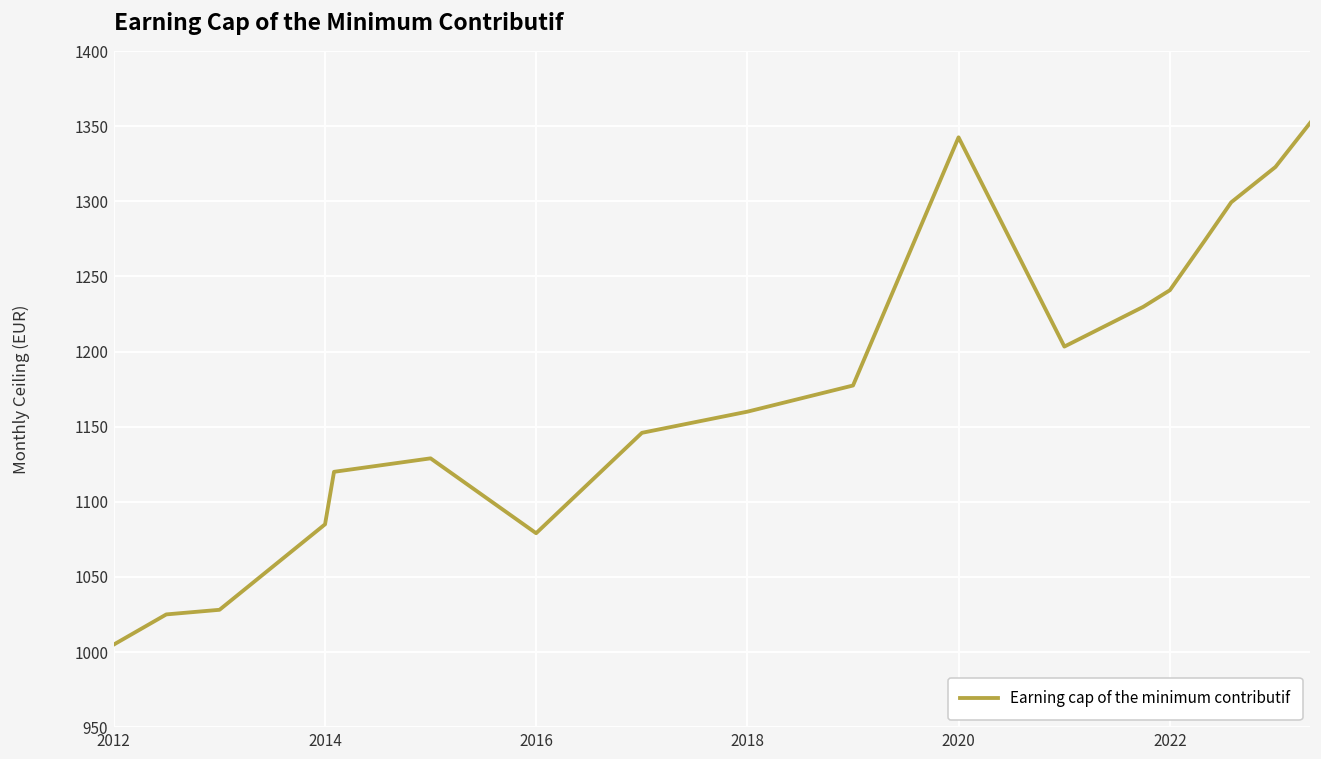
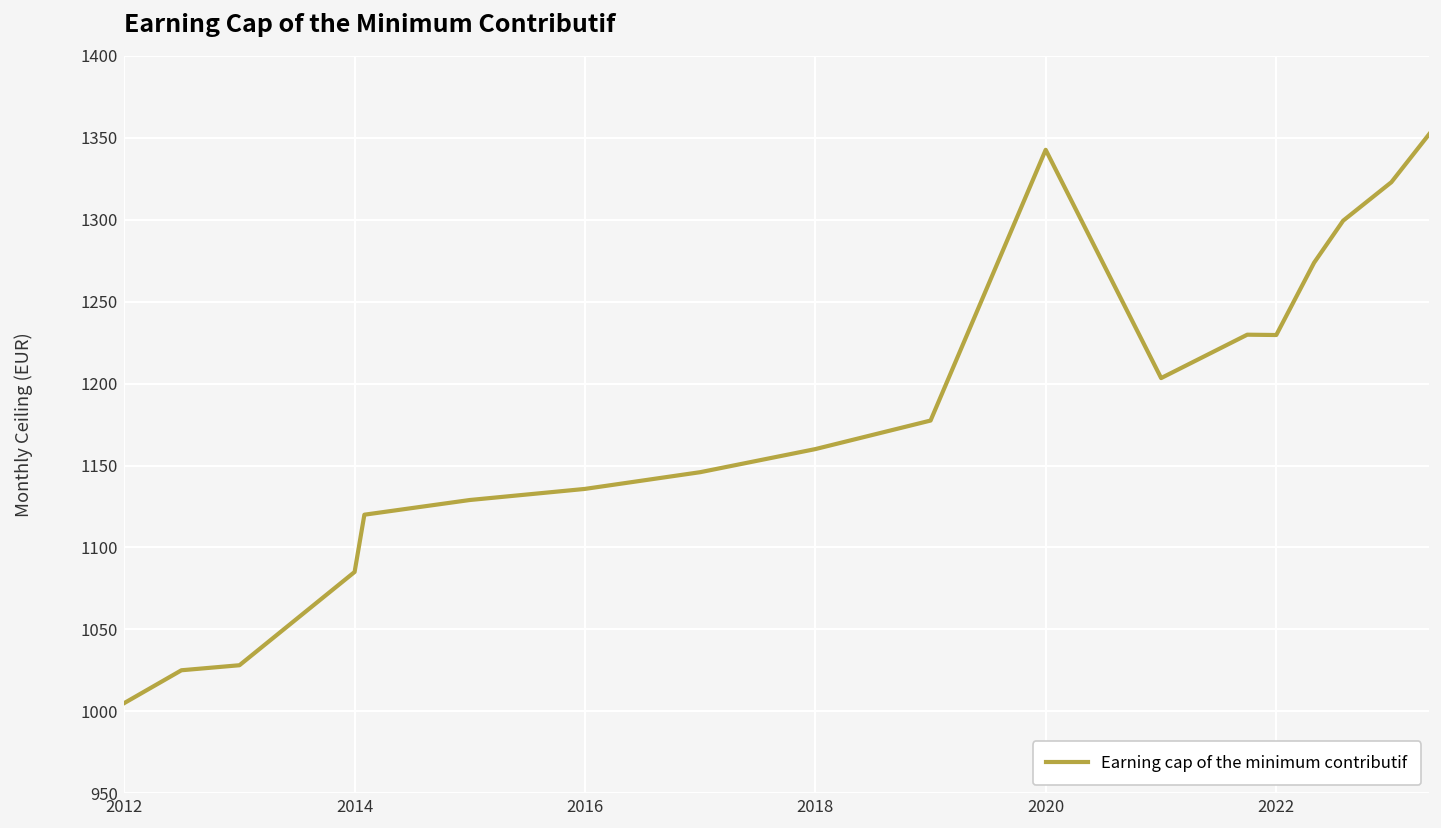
2016: 1079 -> 1136
2022: 1241 -> 1230
